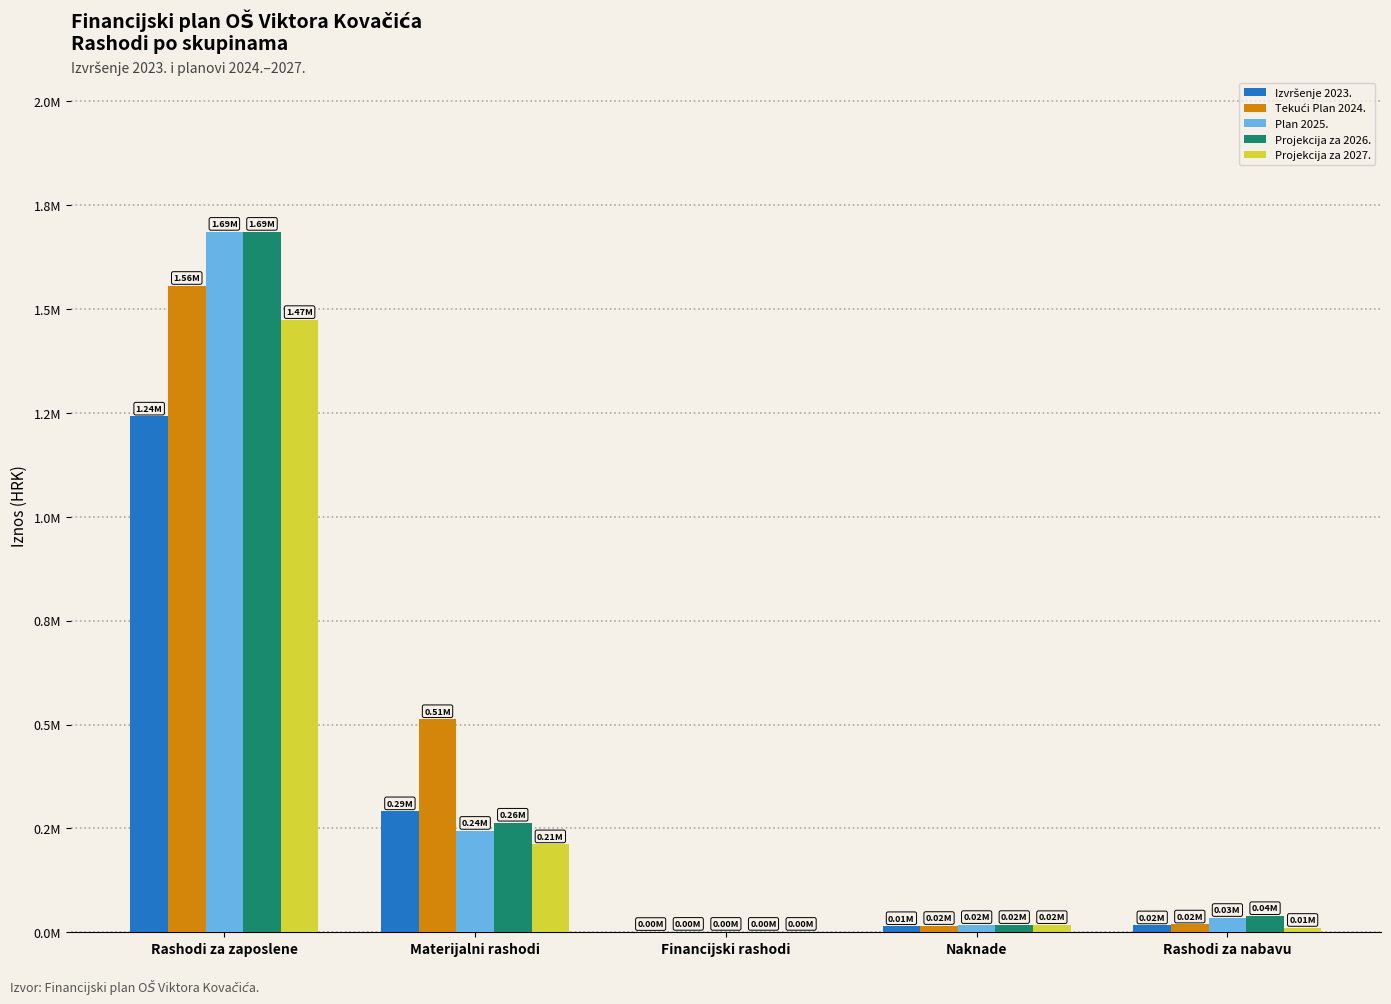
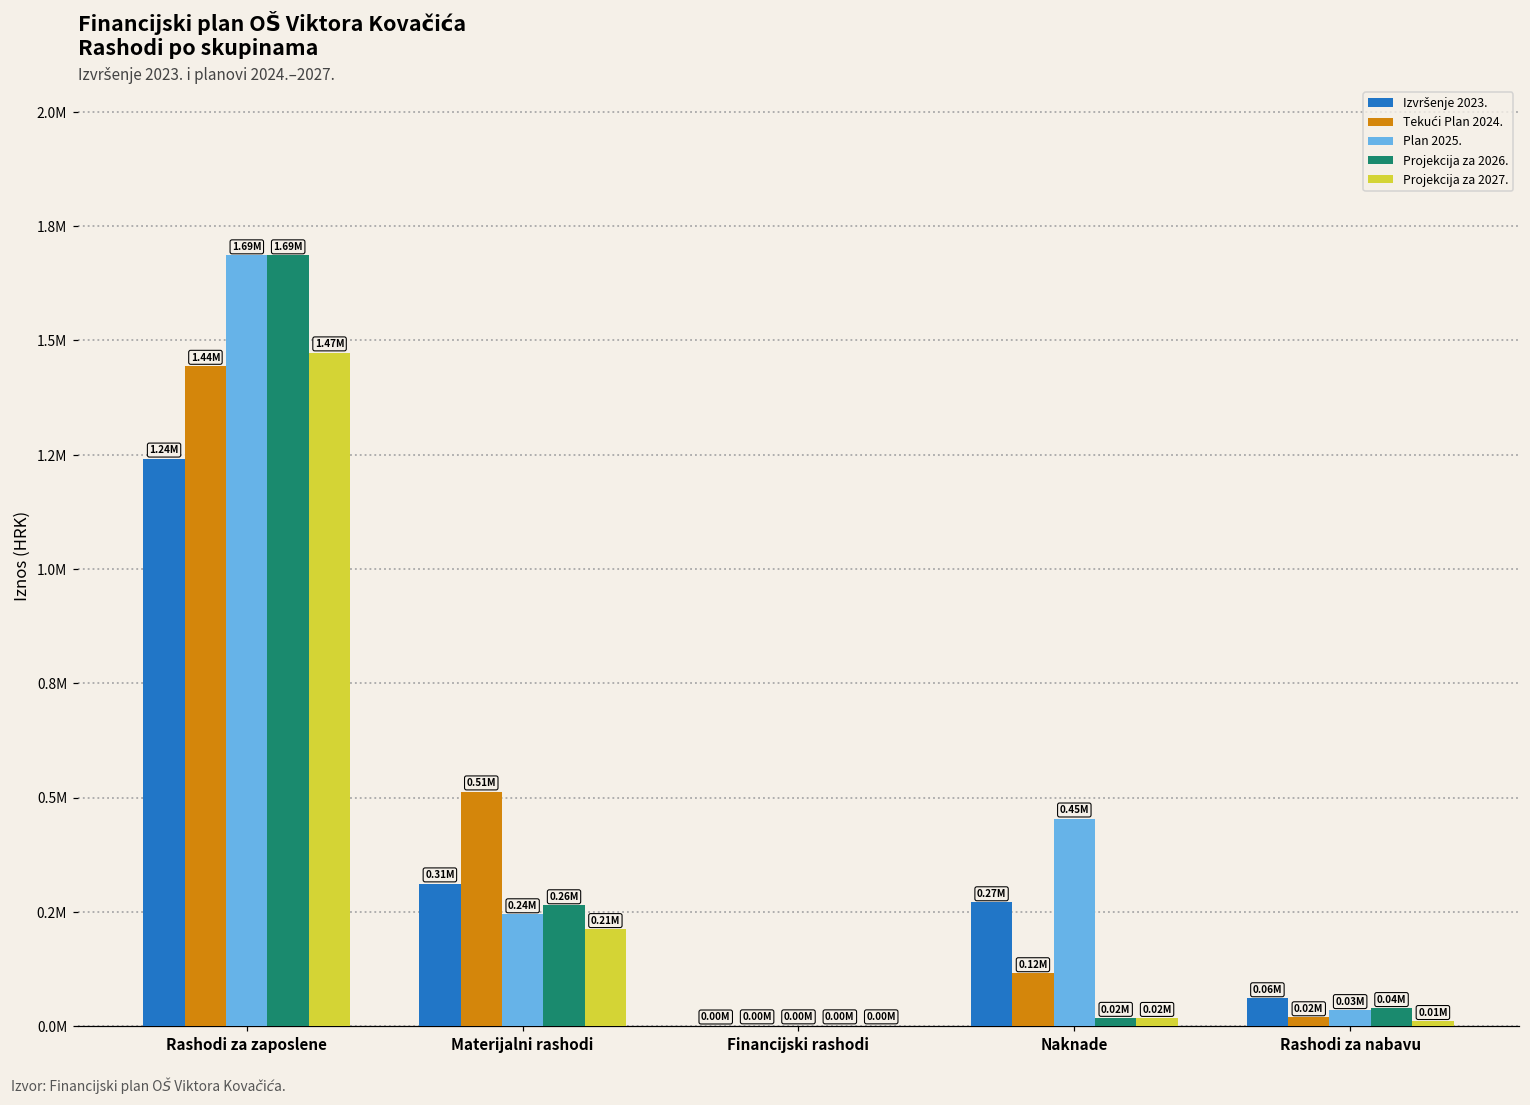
Tekući Plan 2024., Rashodi za zaposlene: 1.56M -> 1.44M
Izvršenje 2023., Materijalni rashodi: 0.29M -> 0.31M
Izvršenje 2023., Naknade: 0.01M -> 0.27M
Tekući Plan 2024., Naknade: 0.02M -> 0.12M
Plan 2025., Naknade: 0.02M -> 0.45M
Izvršenje 2023., Rashodi za nabavu: 0.02M -> 0.06M
